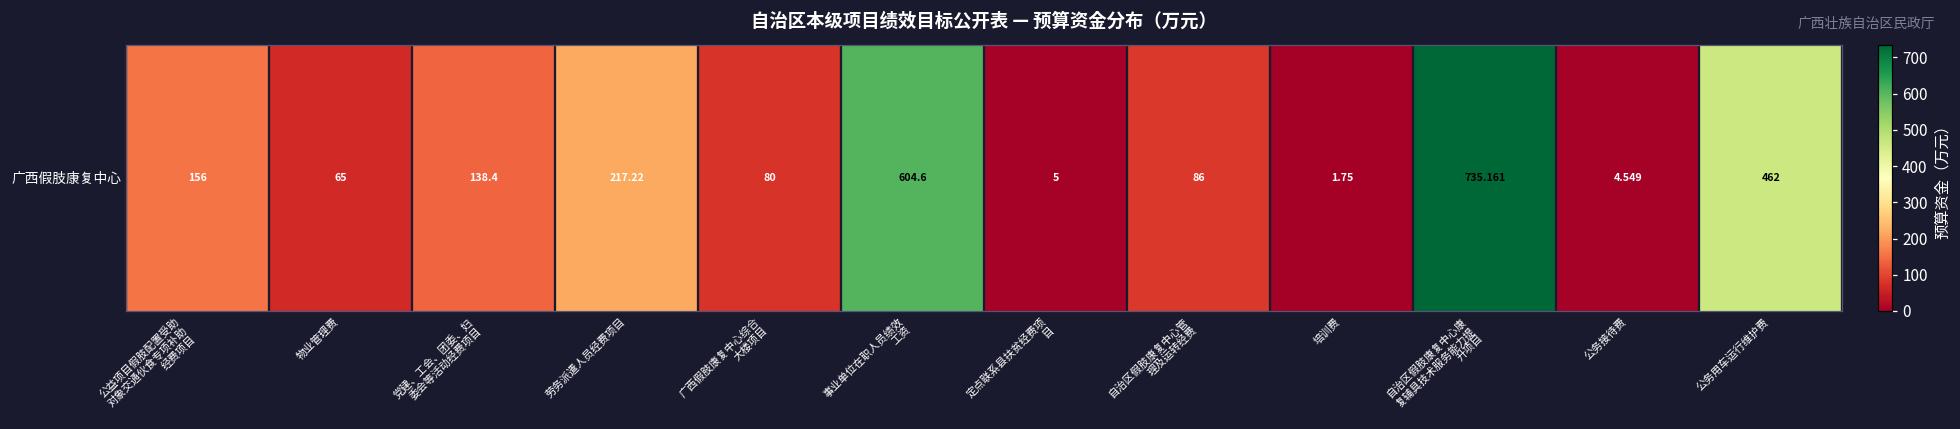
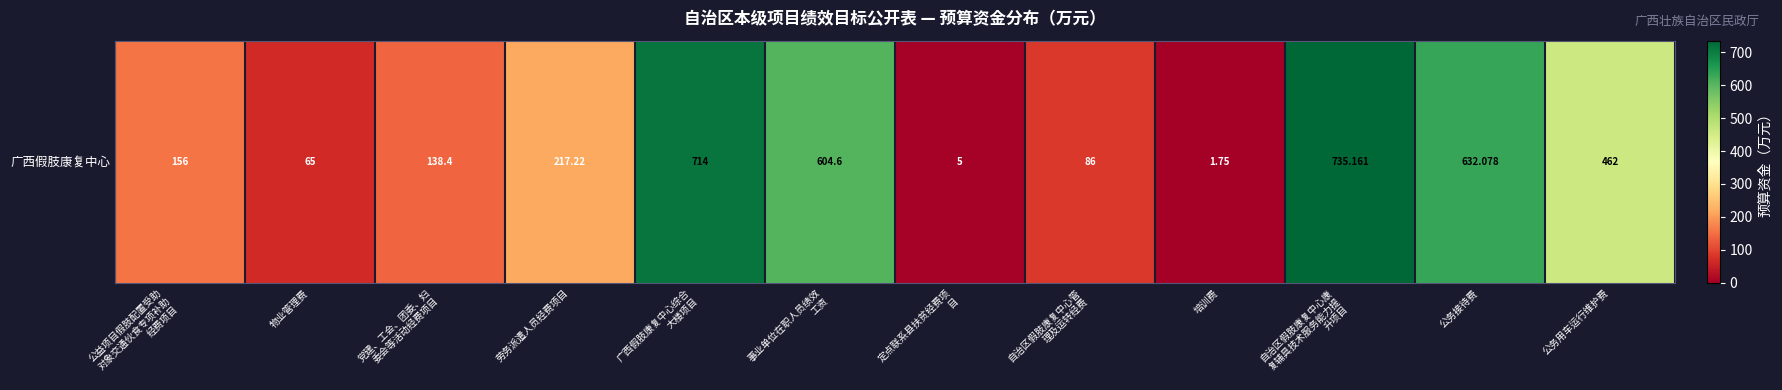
广西假肢康复中心, 广西假肢康复中心综合 大楼项目: 80 -> 714
广西假肢康复中心, 公务接待费: 4.549 -> 632.078
